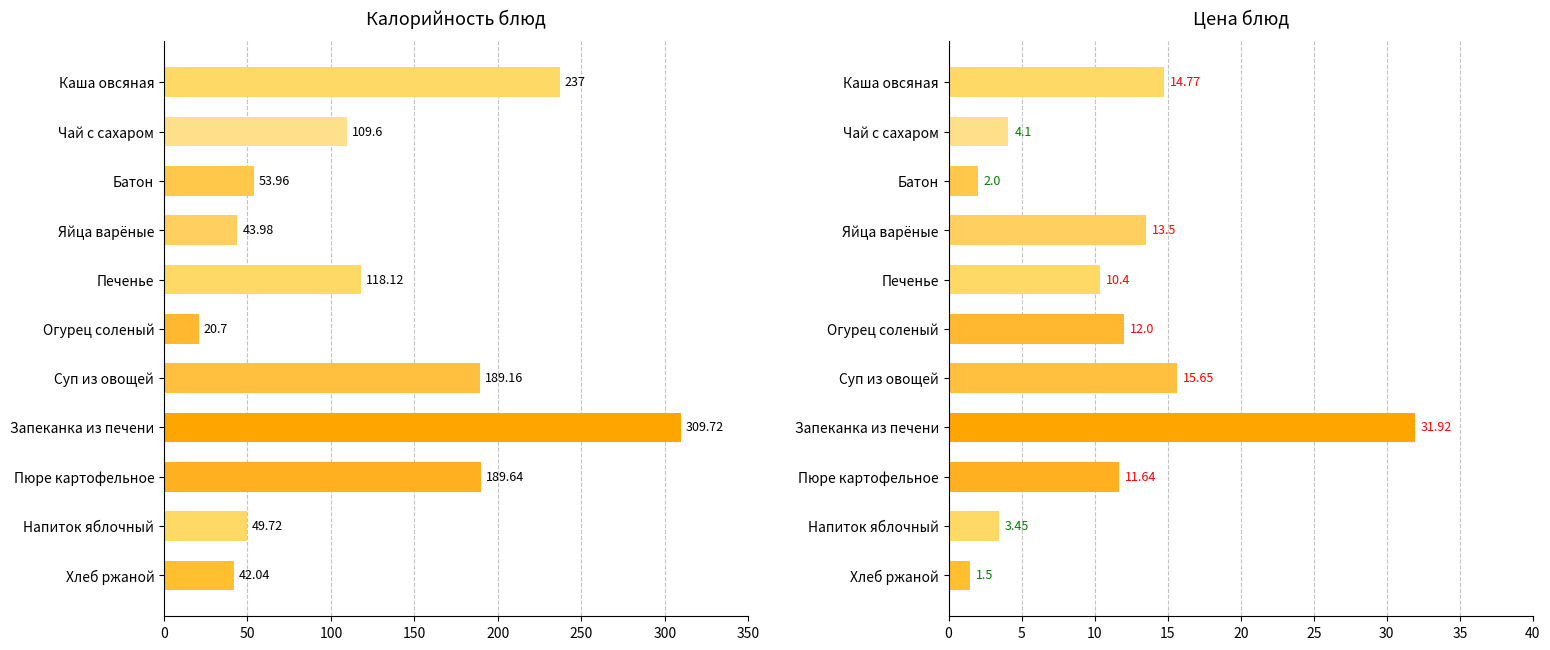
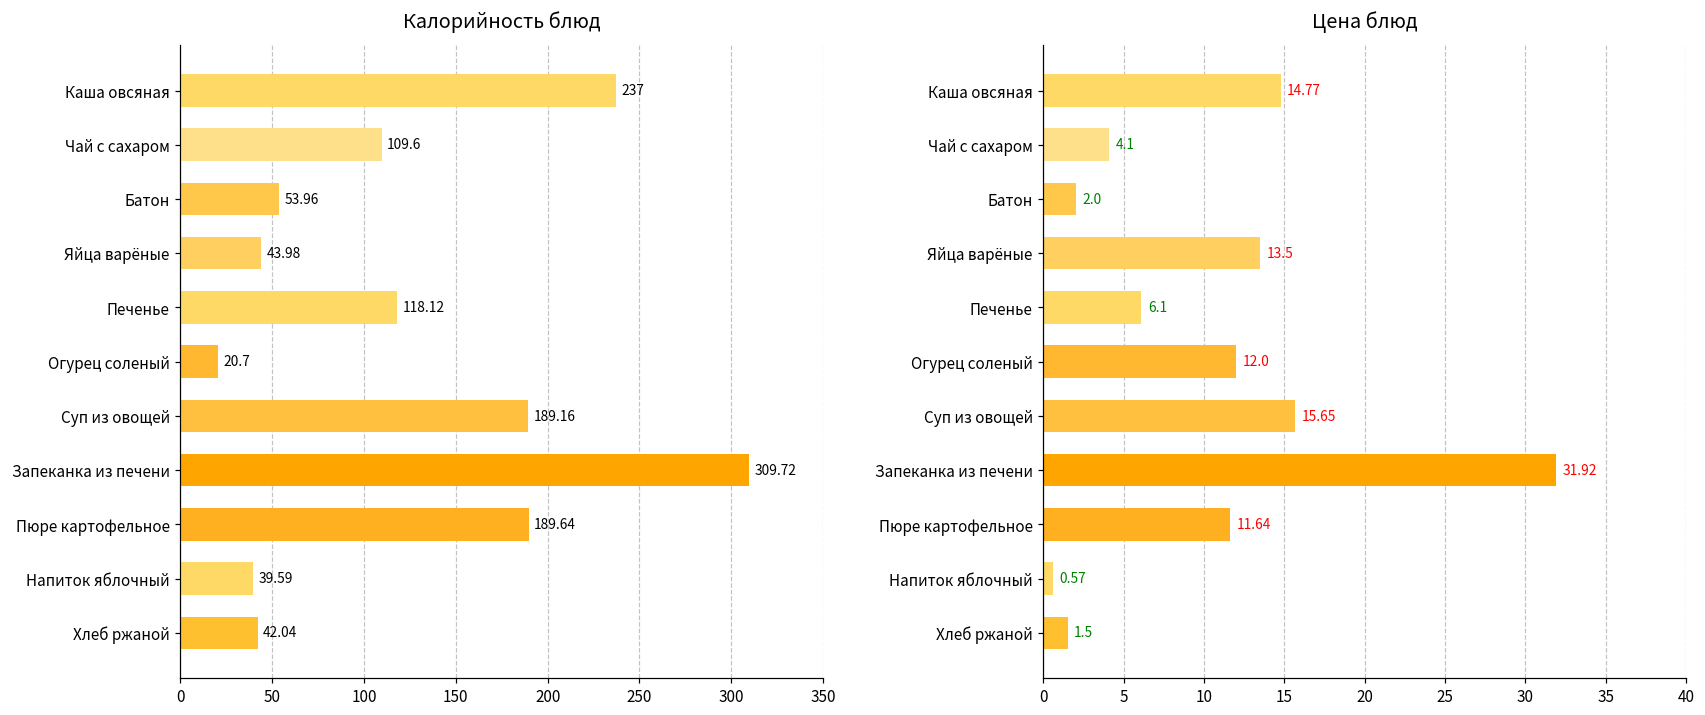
Калорийность блюд, Напиток яблочный: 49.72 -> 39.59
Цена блюд, Печенье: 10.4 -> 6.1
Цена блюд, Напиток яблочный: 3.45 -> 0.57
